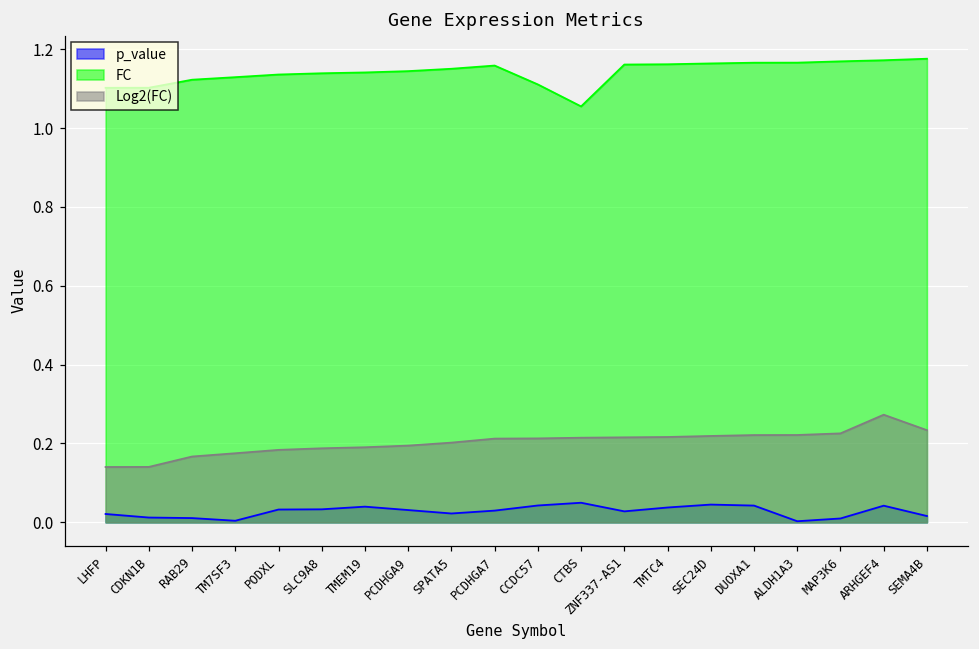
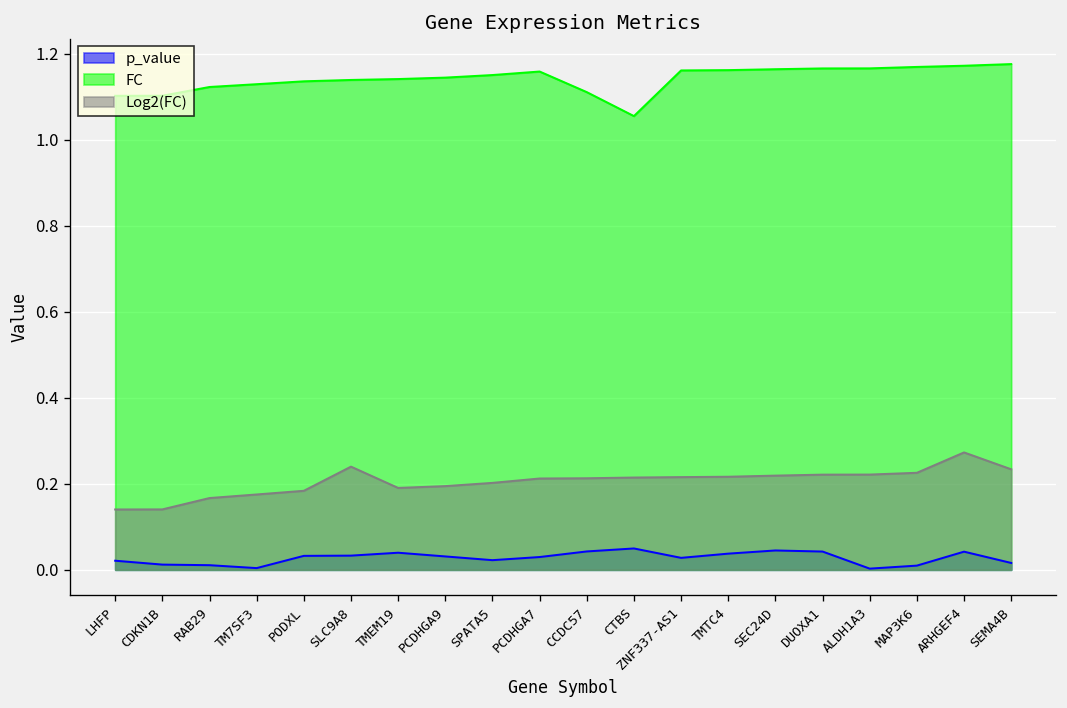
Log2(FC), SLC9A8: 0.19 -> 0.24
